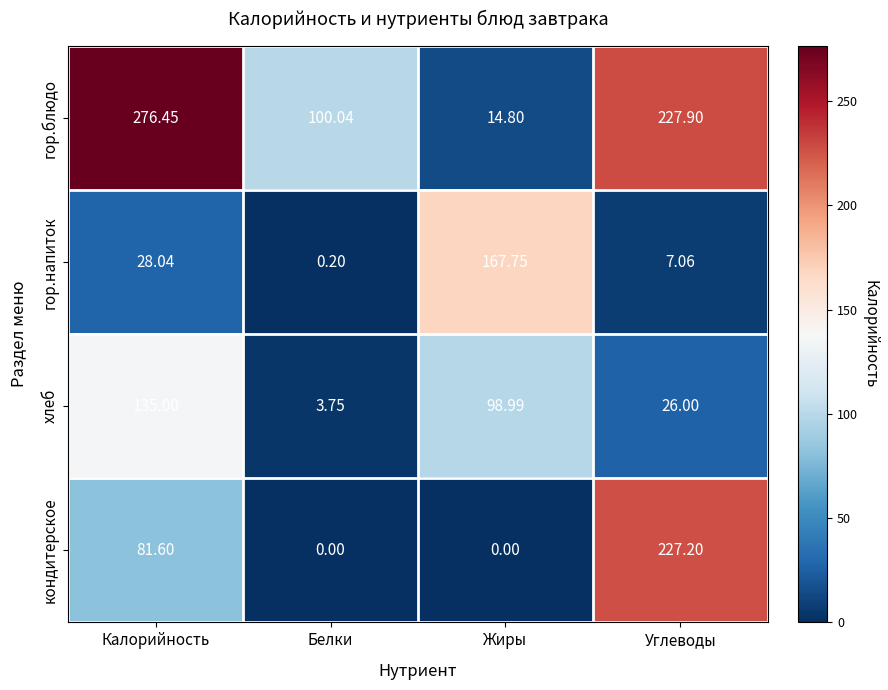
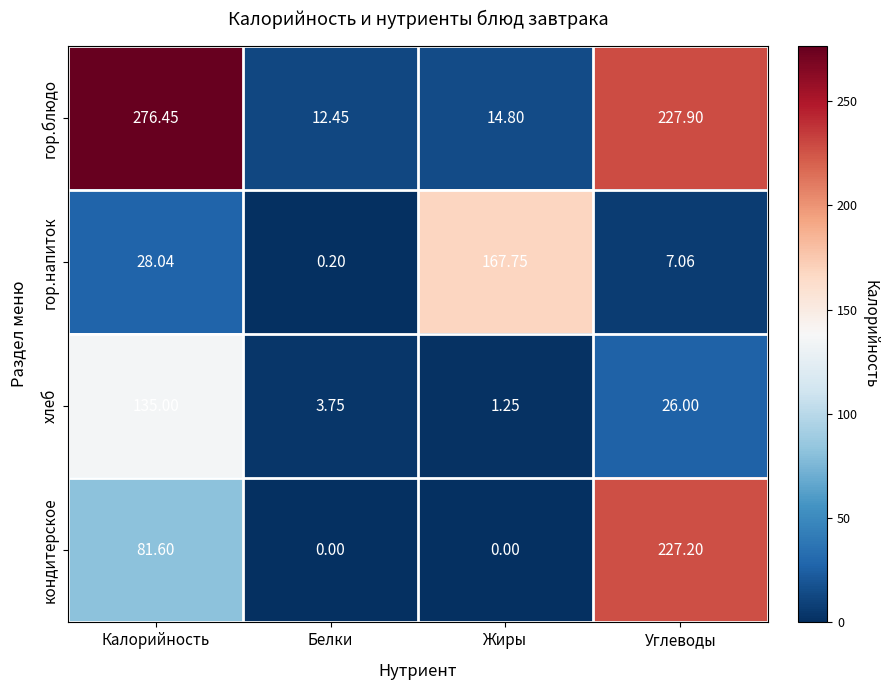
гор.блюдо, Белки: 100.04 -> 12.45
хлеб, Жиры: 98.99 -> 1.25
